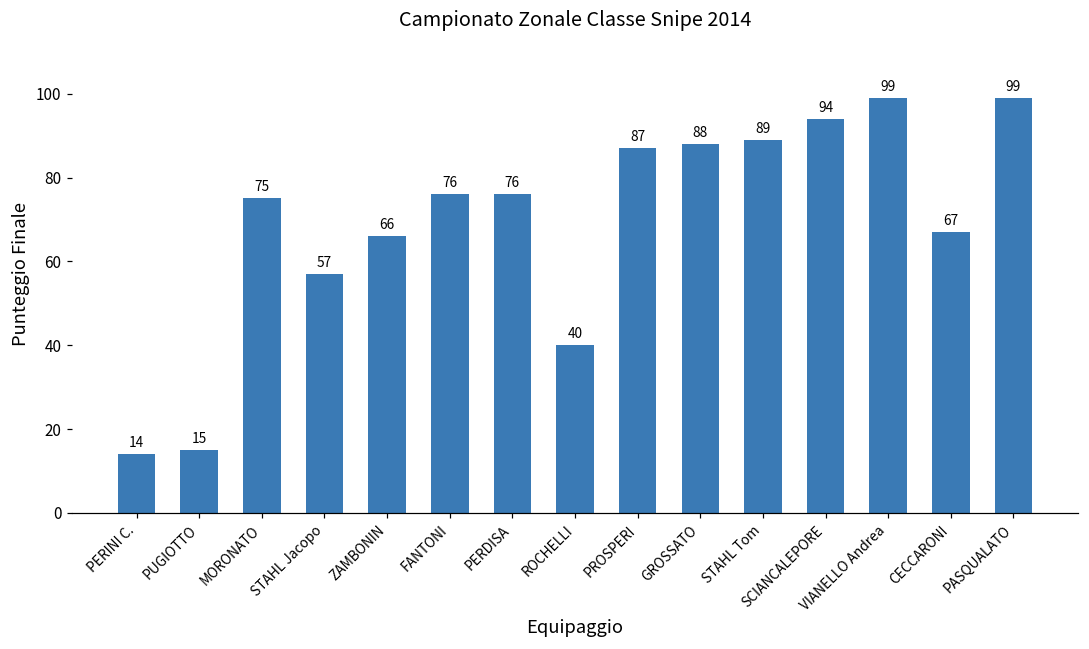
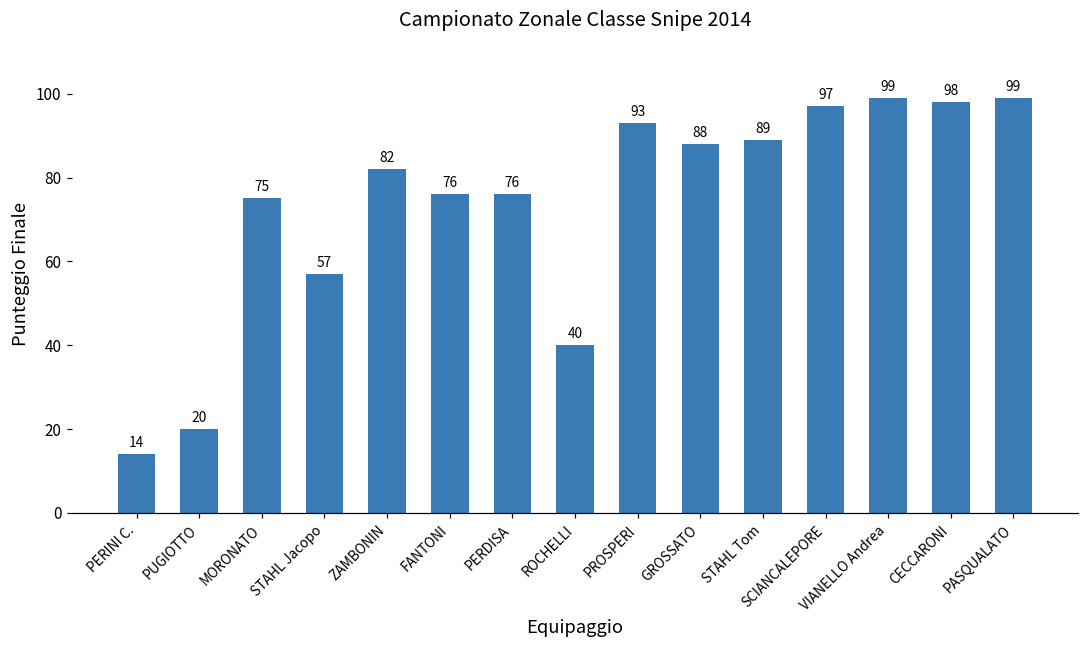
PUGIOTTO: 15 -> 20
ZAMBONIN: 66 -> 82
PROSPERI: 87 -> 93
SCIANCALEPORE: 94 -> 97
CECCARONI: 67 -> 98
